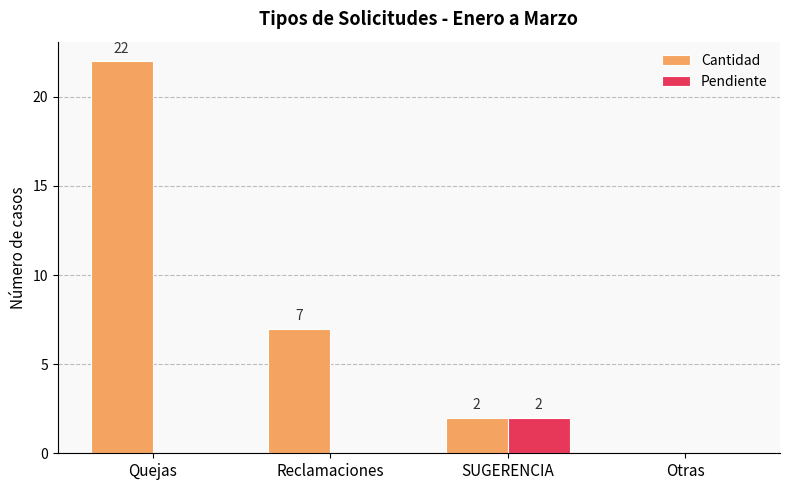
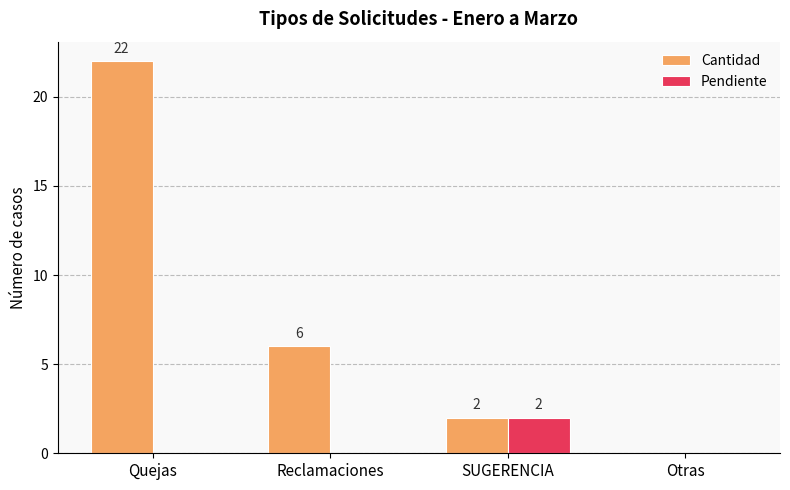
Cantidad, Reclamaciones: 7 -> 6
